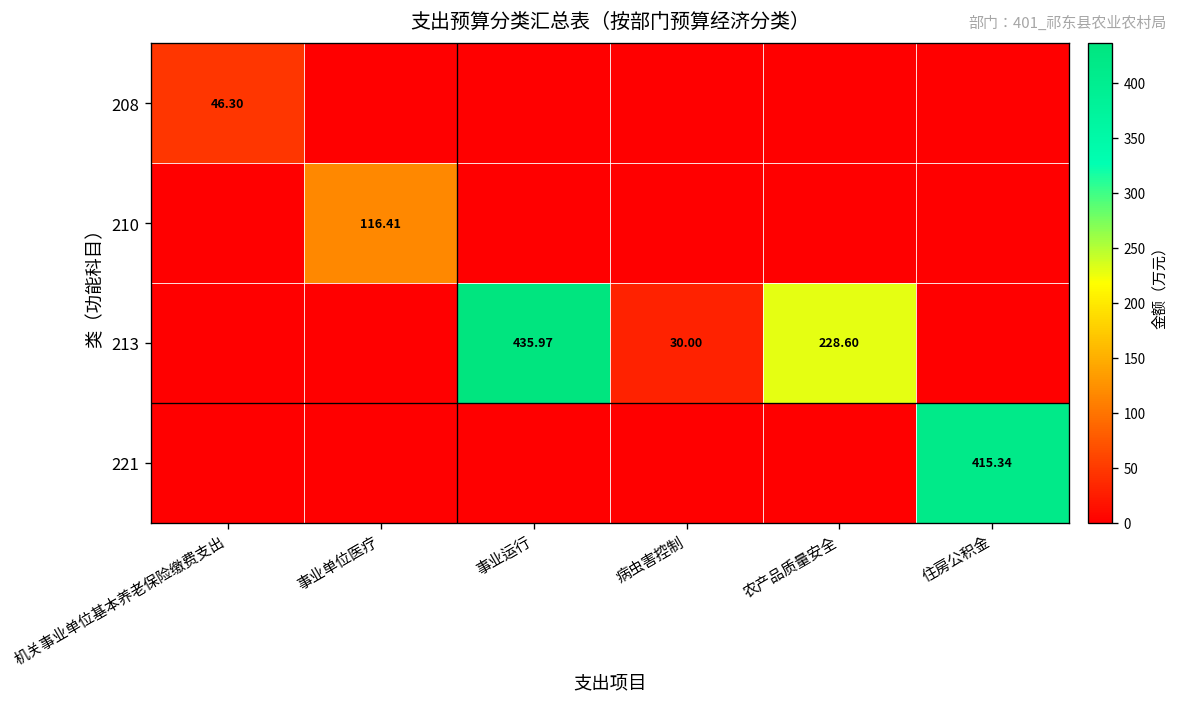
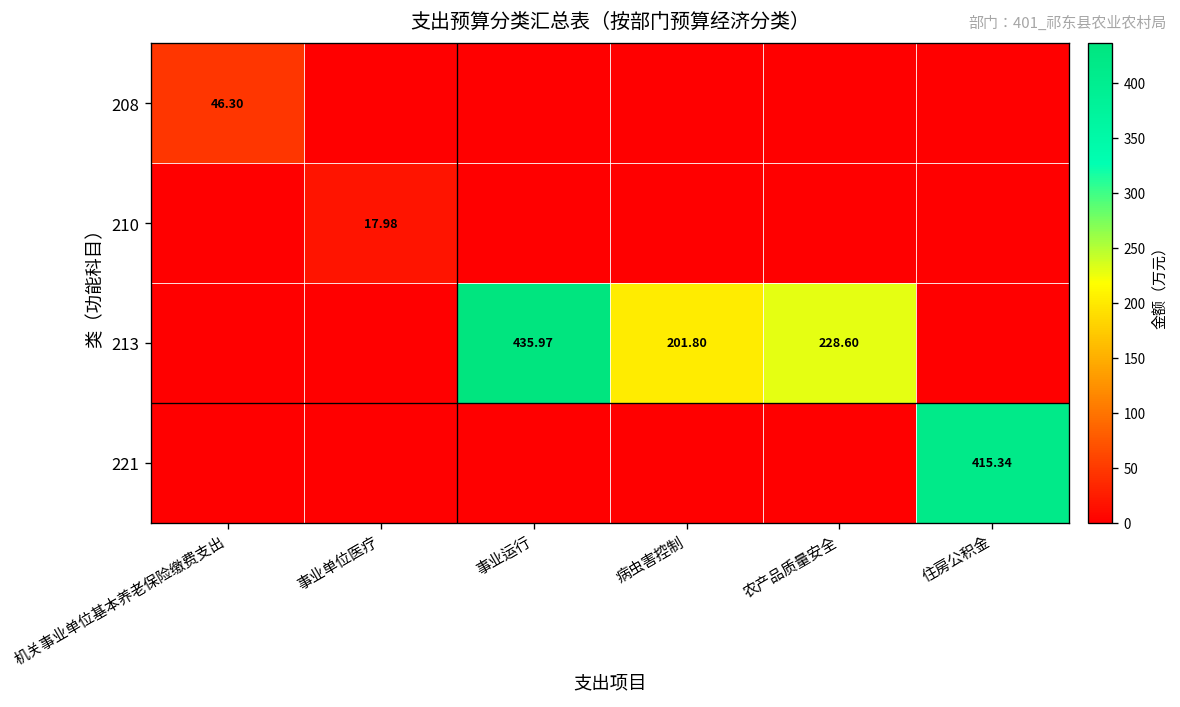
210, 事业单位医疗: 116.41 -> 17.98
213, 病虫害控制: 30.00 -> 201.80
